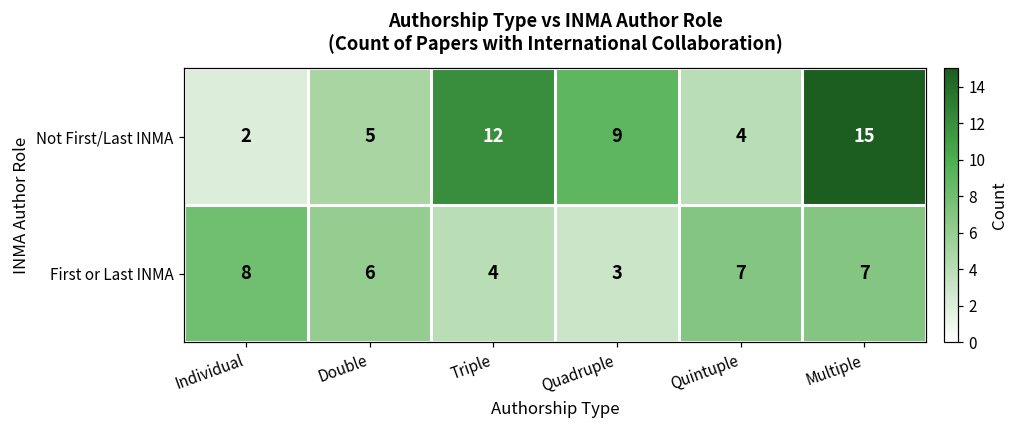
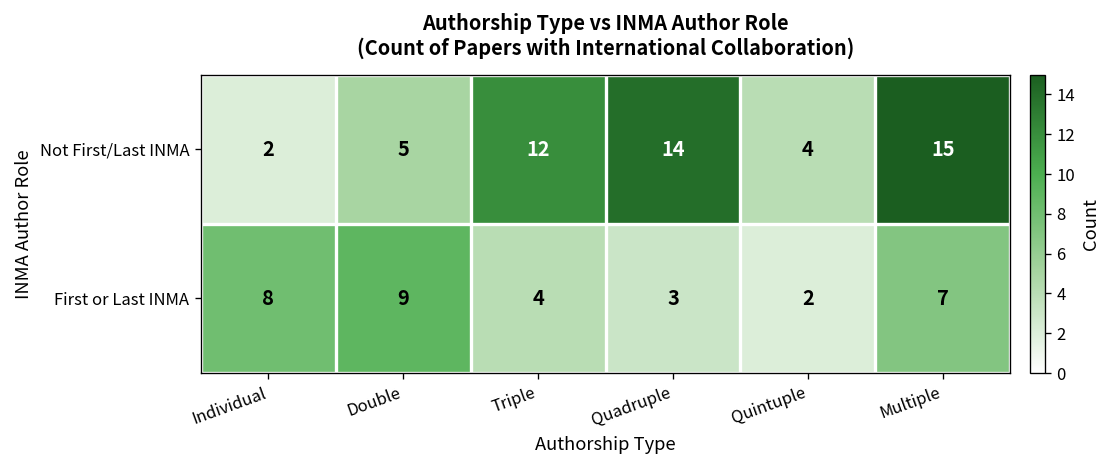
Not First/Last INMA, Quadruple: 9 -> 14
First or Last INMA, Double: 6 -> 9
First or Last INMA, Quintuple: 7 -> 2
